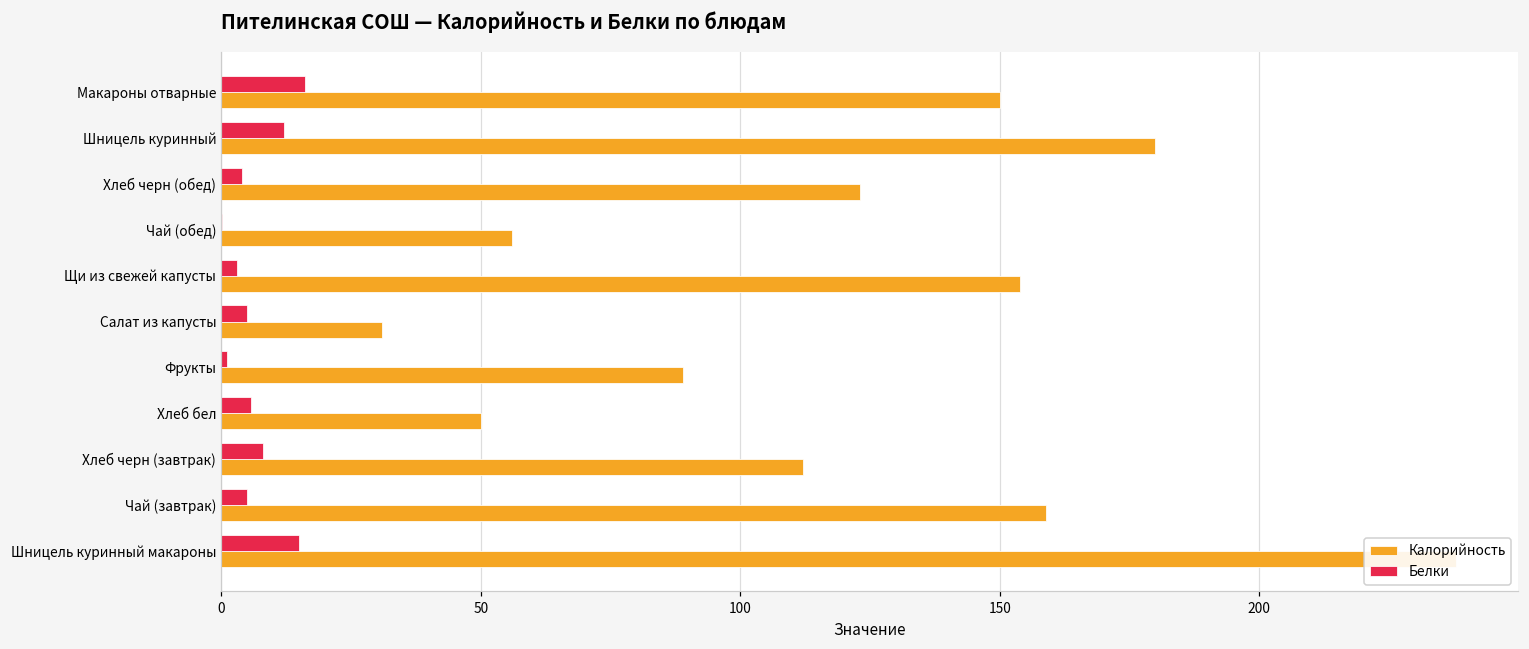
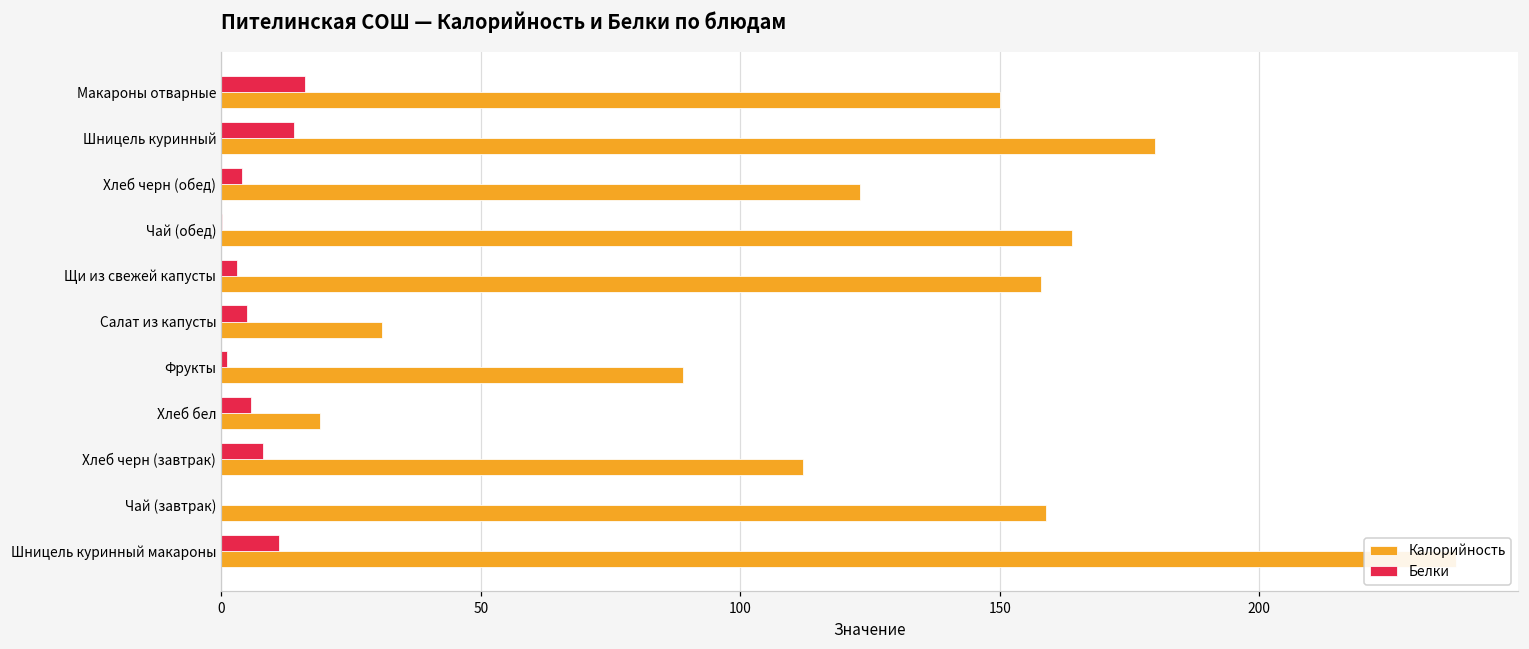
Белки, Шницель куринный: 12 -> 14
Калорийность, Чай (обед): 56 -> 164
Калорийность, Щи из свежей капусты: 154 -> 158
Калорийность, Хлеб бел: 50 -> 19
Белки, Чай (завтрак): 5 -> 0
Белки, Шницель куринный макароны: 15 -> 11
